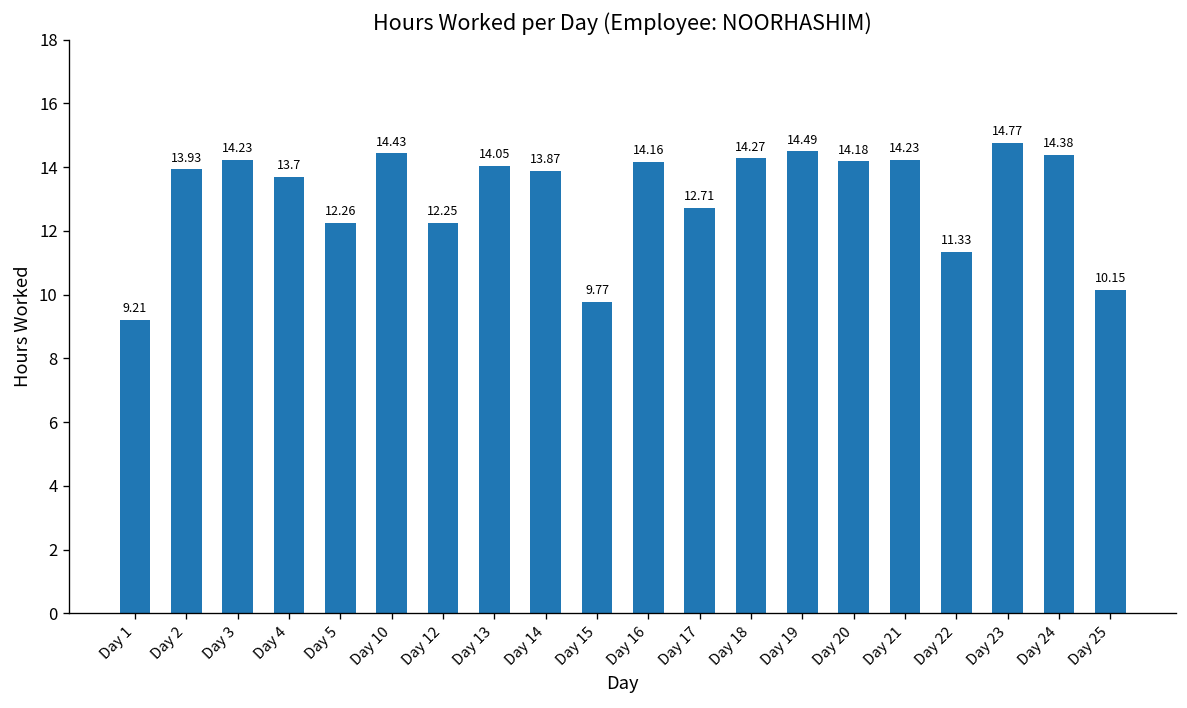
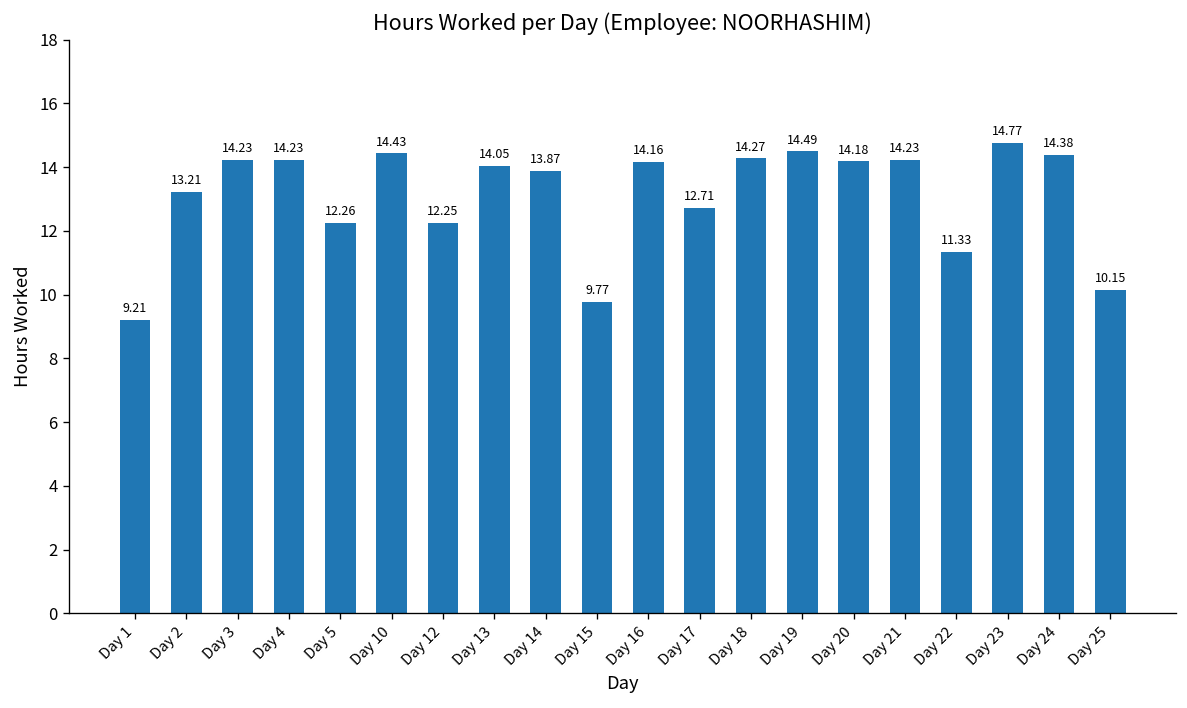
Day 2: 13.93 -> 13.21
Day 4: 13.7 -> 14.23
